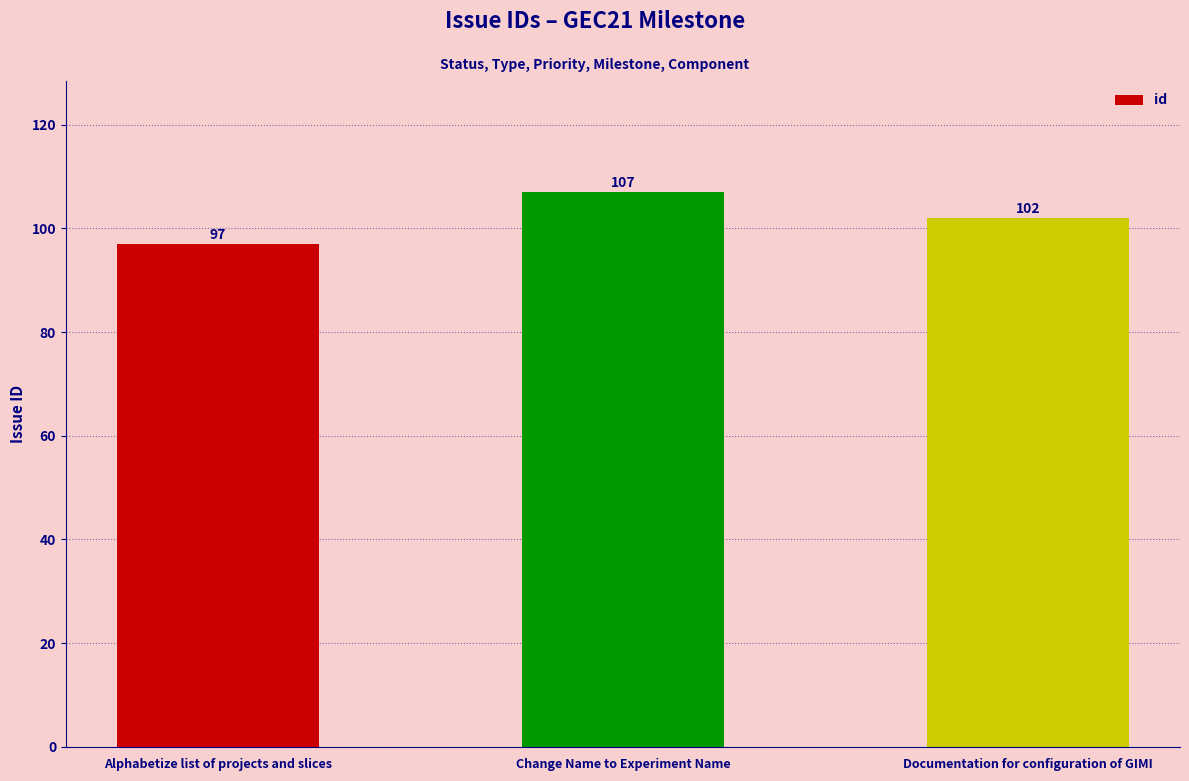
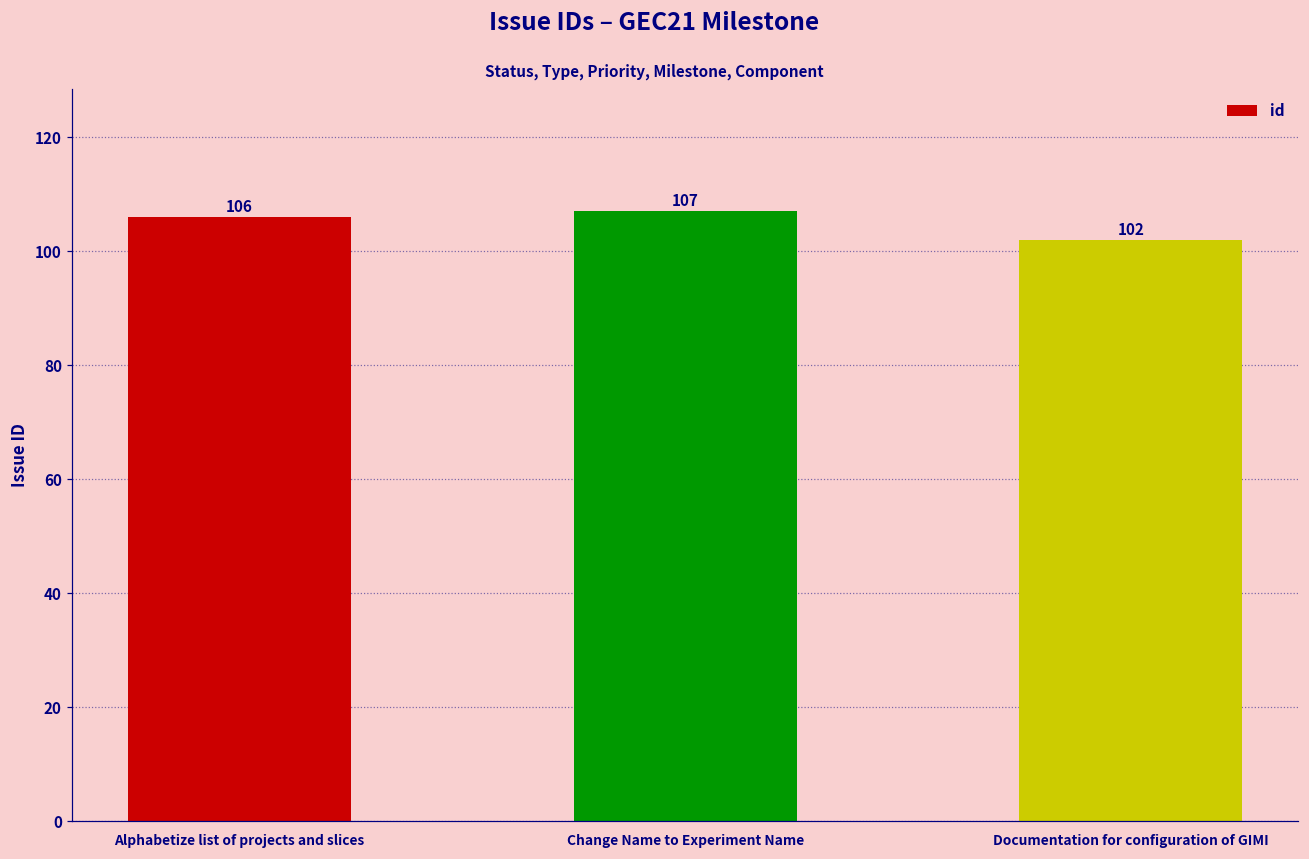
Alphabetize list of projects and slices: 97 -> 106
